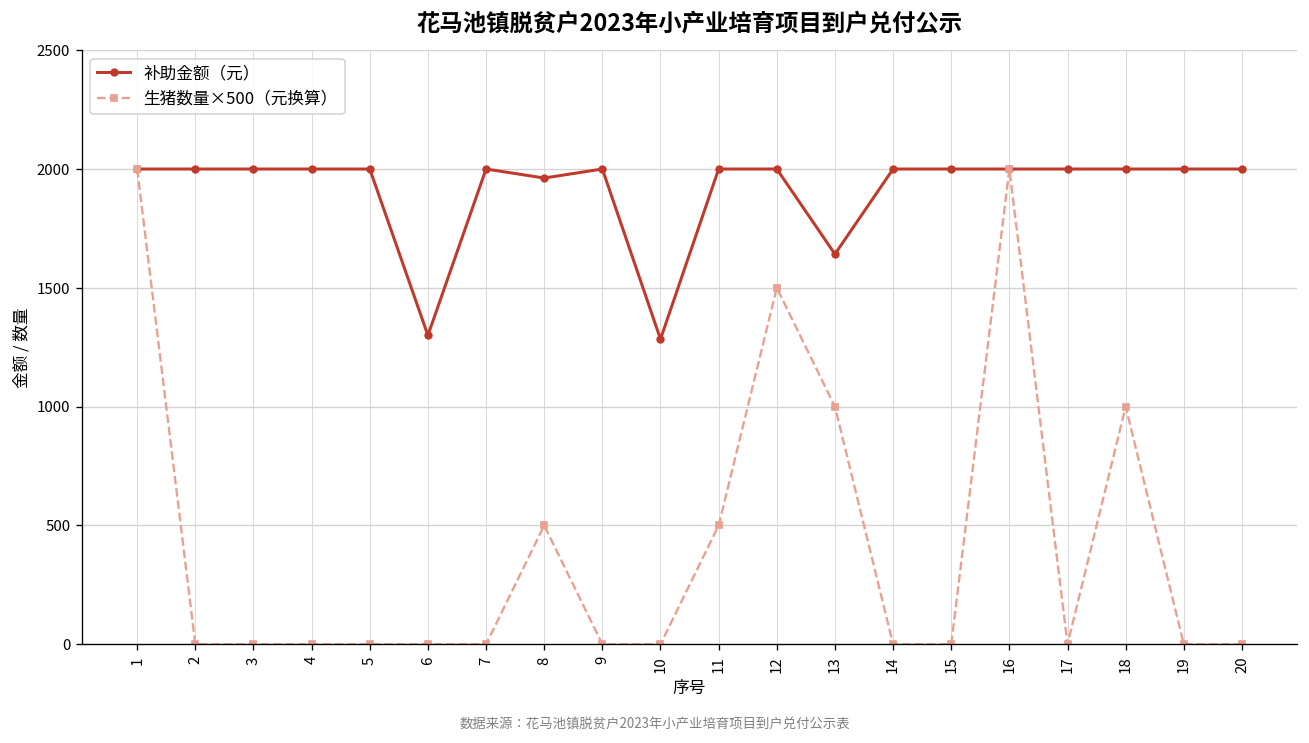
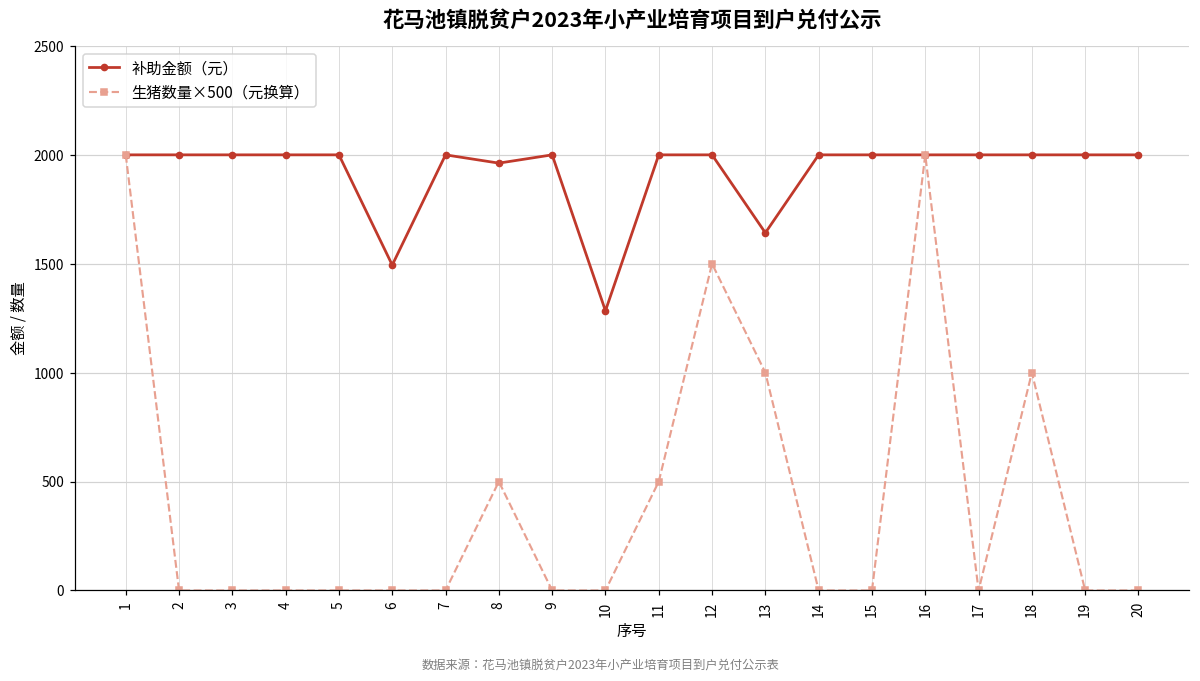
补助金额（元）, 6: 1300 -> 1490
